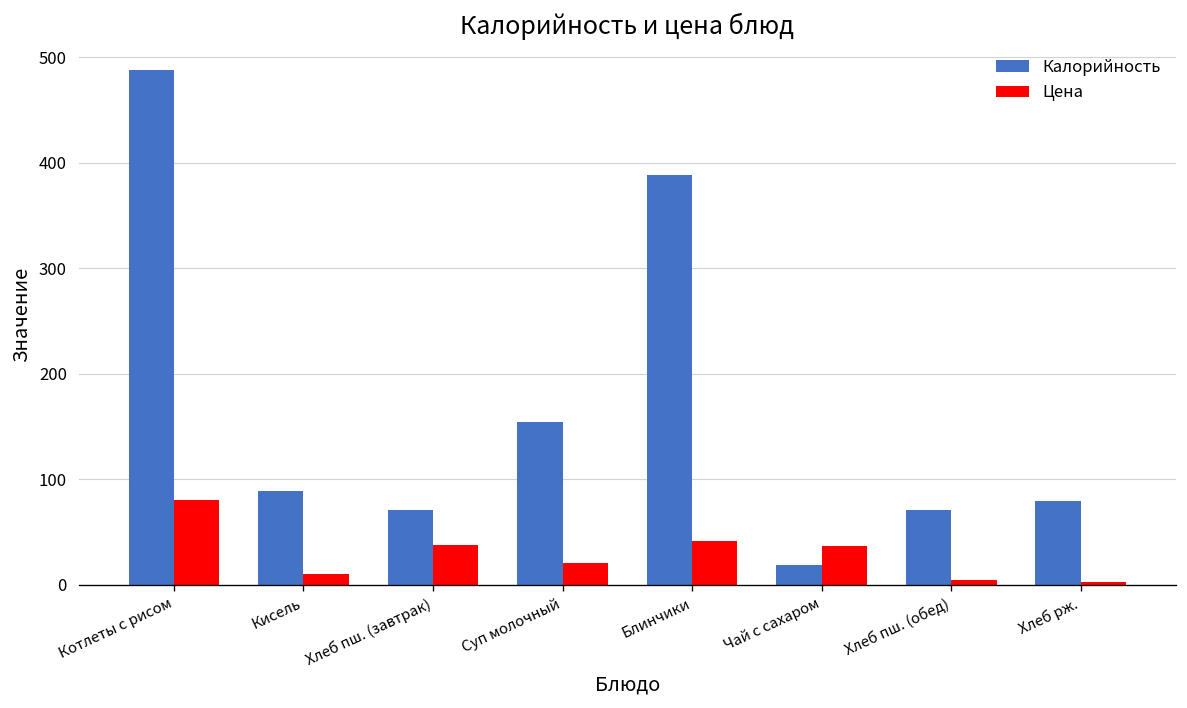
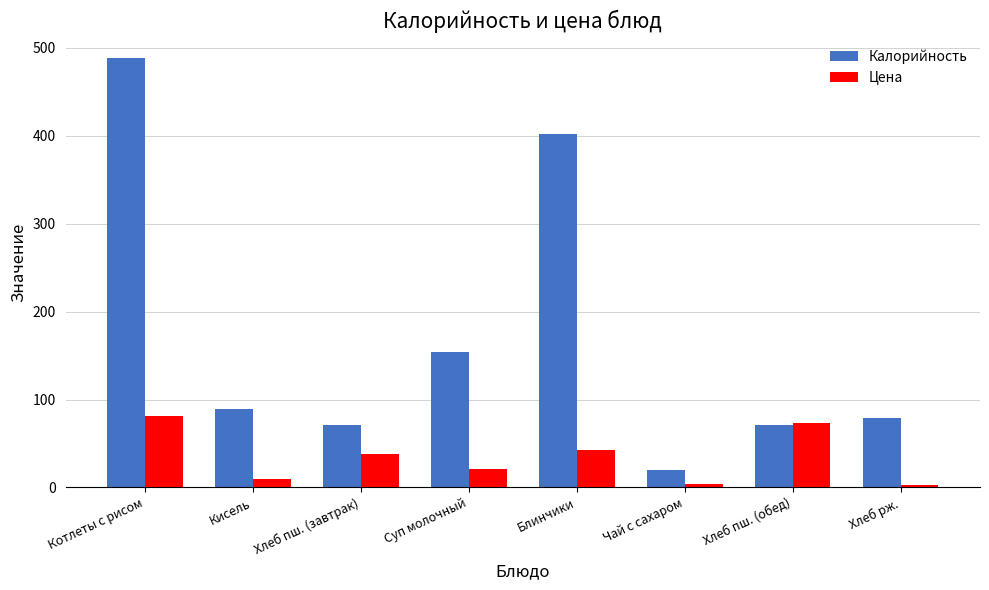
Калорийность, Блинчики: 390 -> 400
Цена, Чай с сахаром: 40 -> 0
Цена, Хлеб пш. (обед): 0 -> 70
